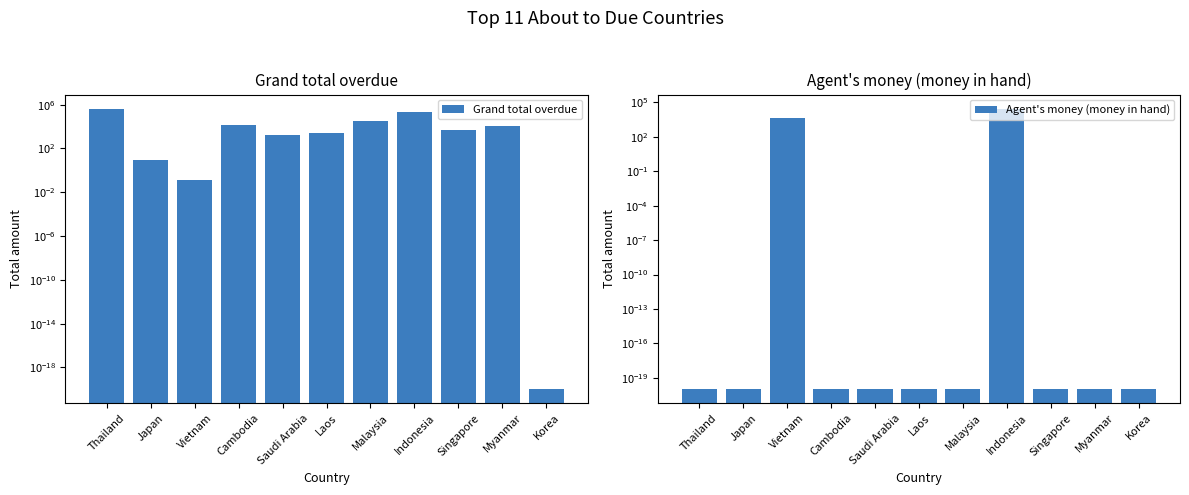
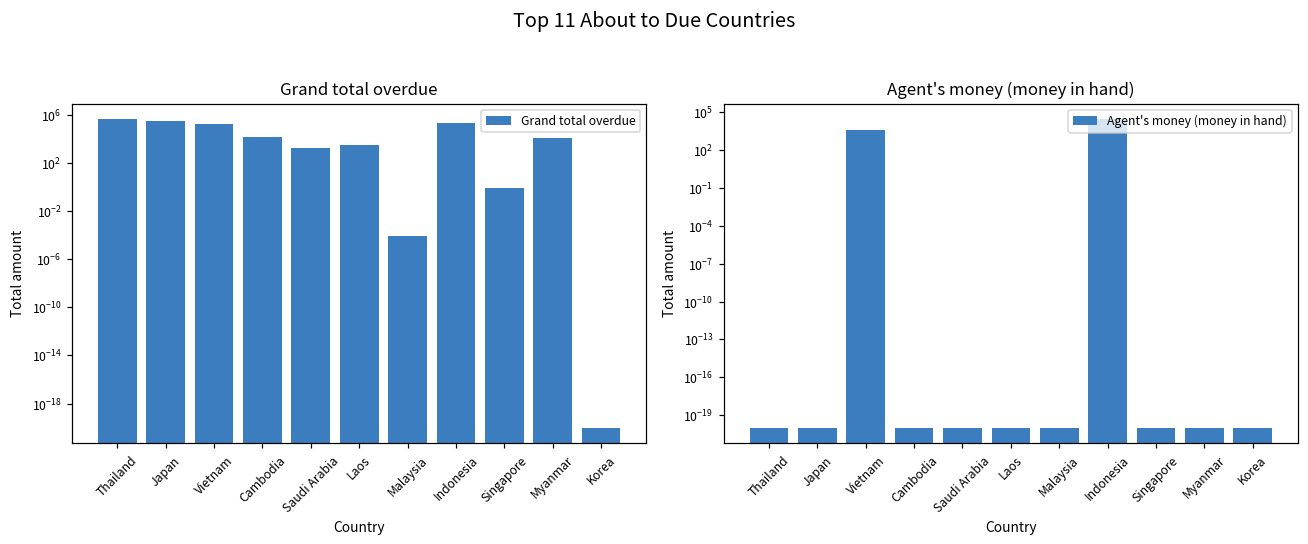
Grand total overdue, Japan: 10 -> 300000
Grand total overdue, Vietnam: 0.1 -> 200000
Grand total overdue, Malaysia: 30000 -> 0.0001
Grand total overdue, Singapore: 0 -> 1
